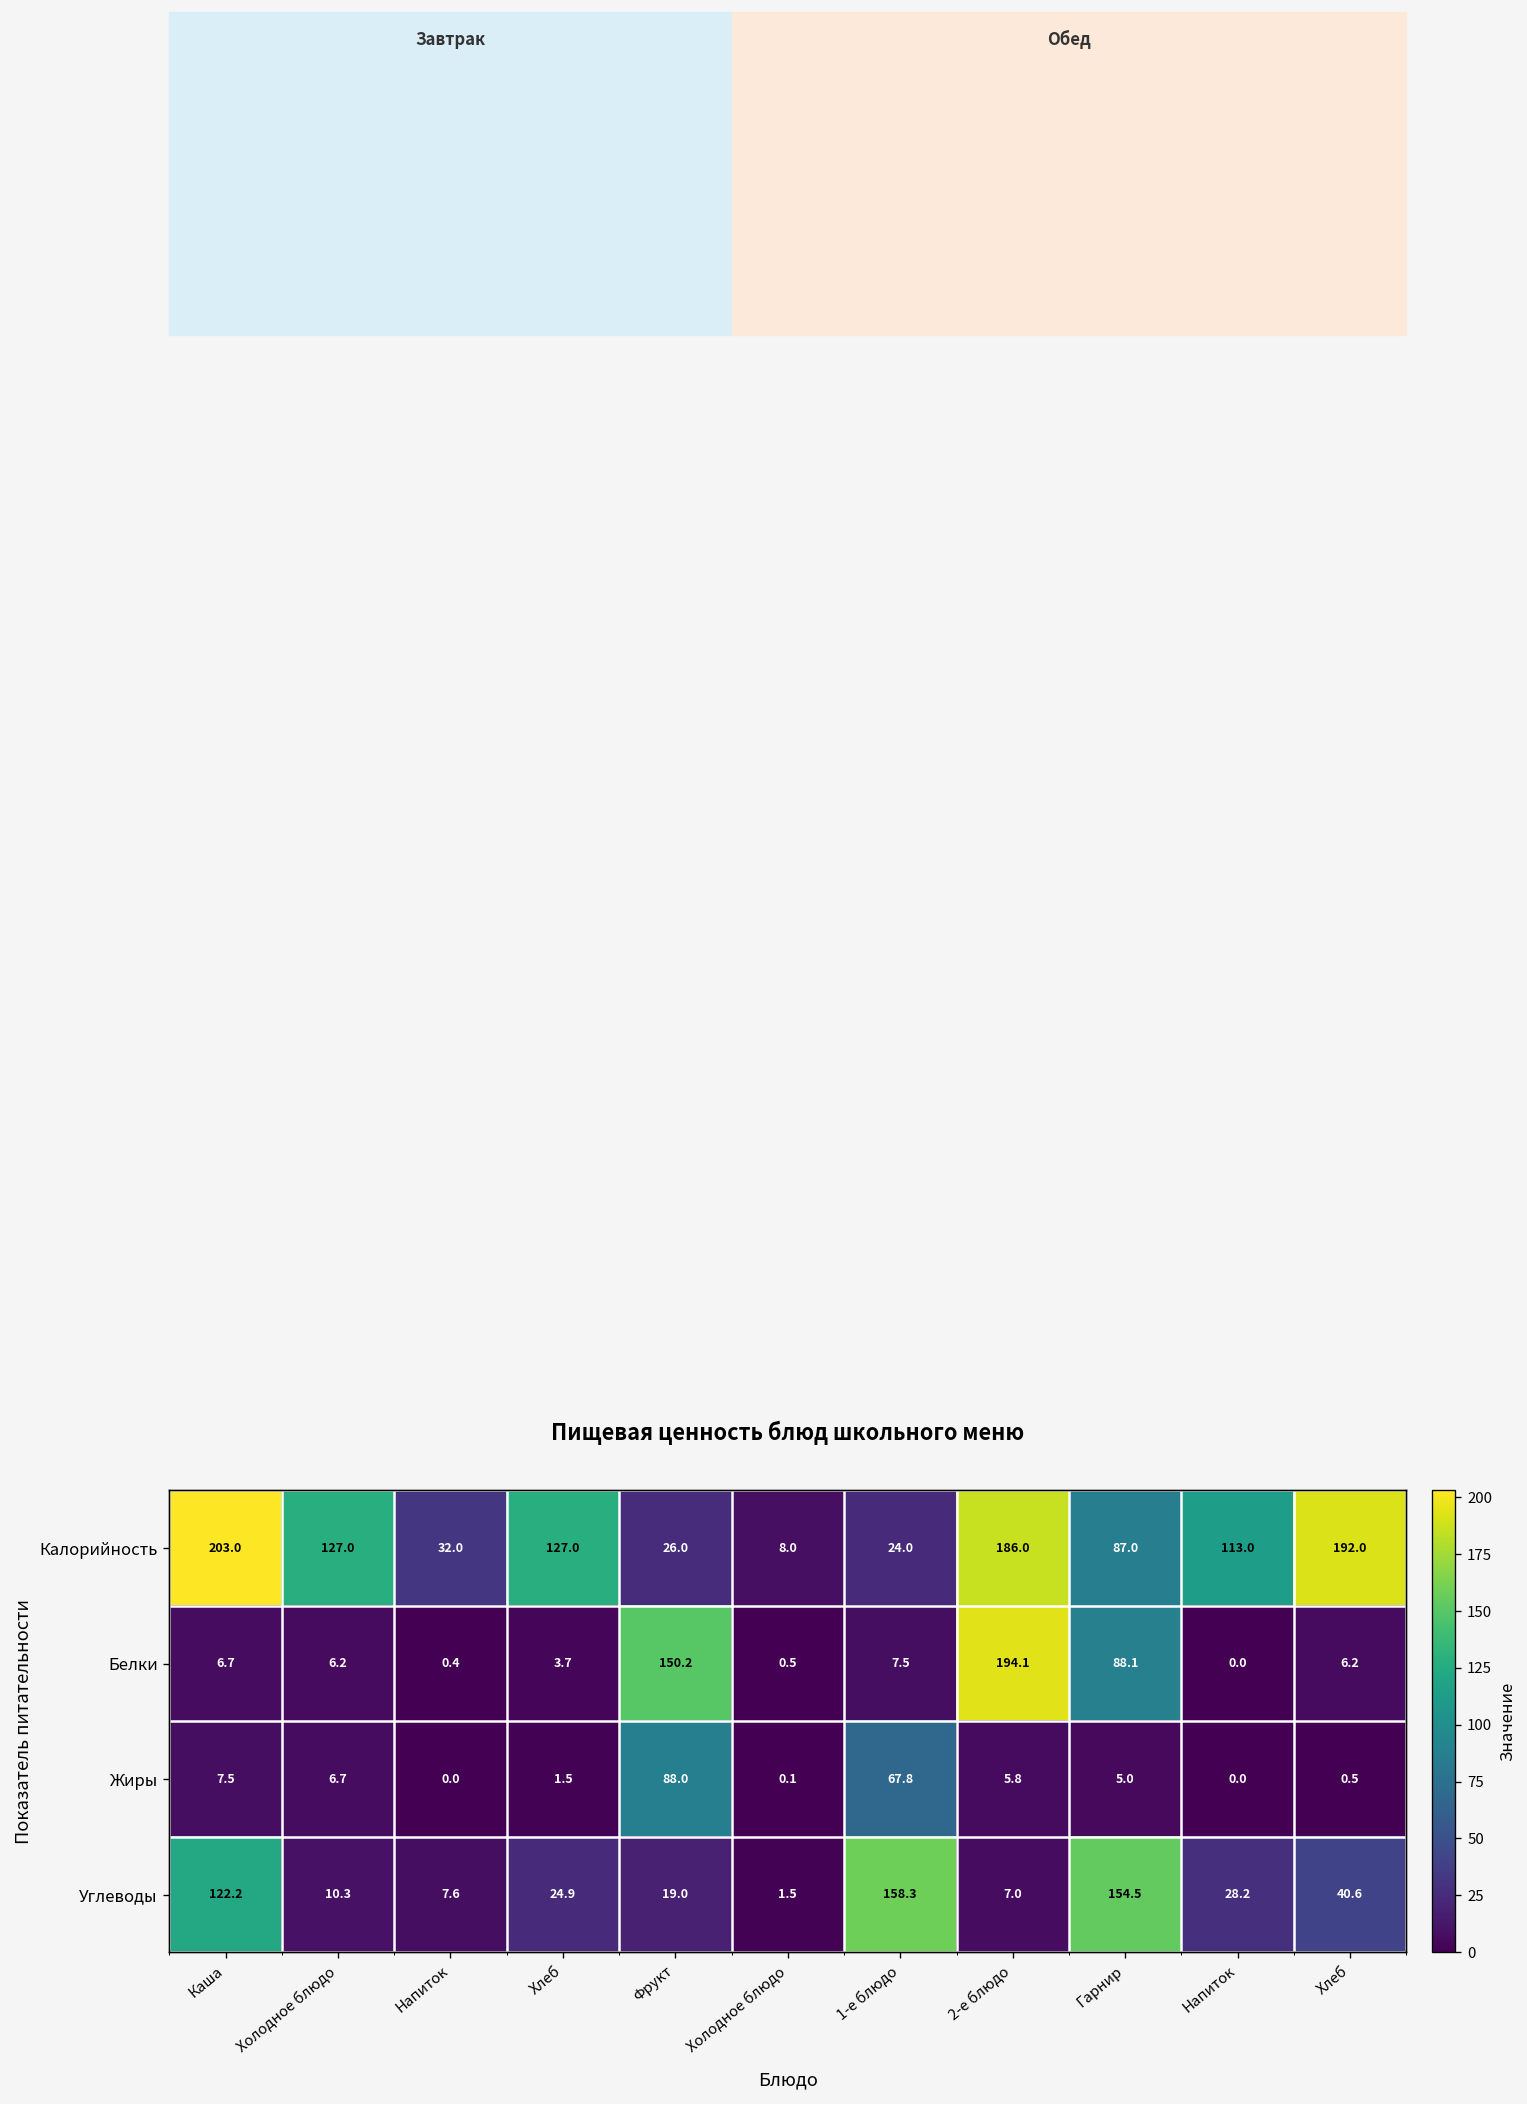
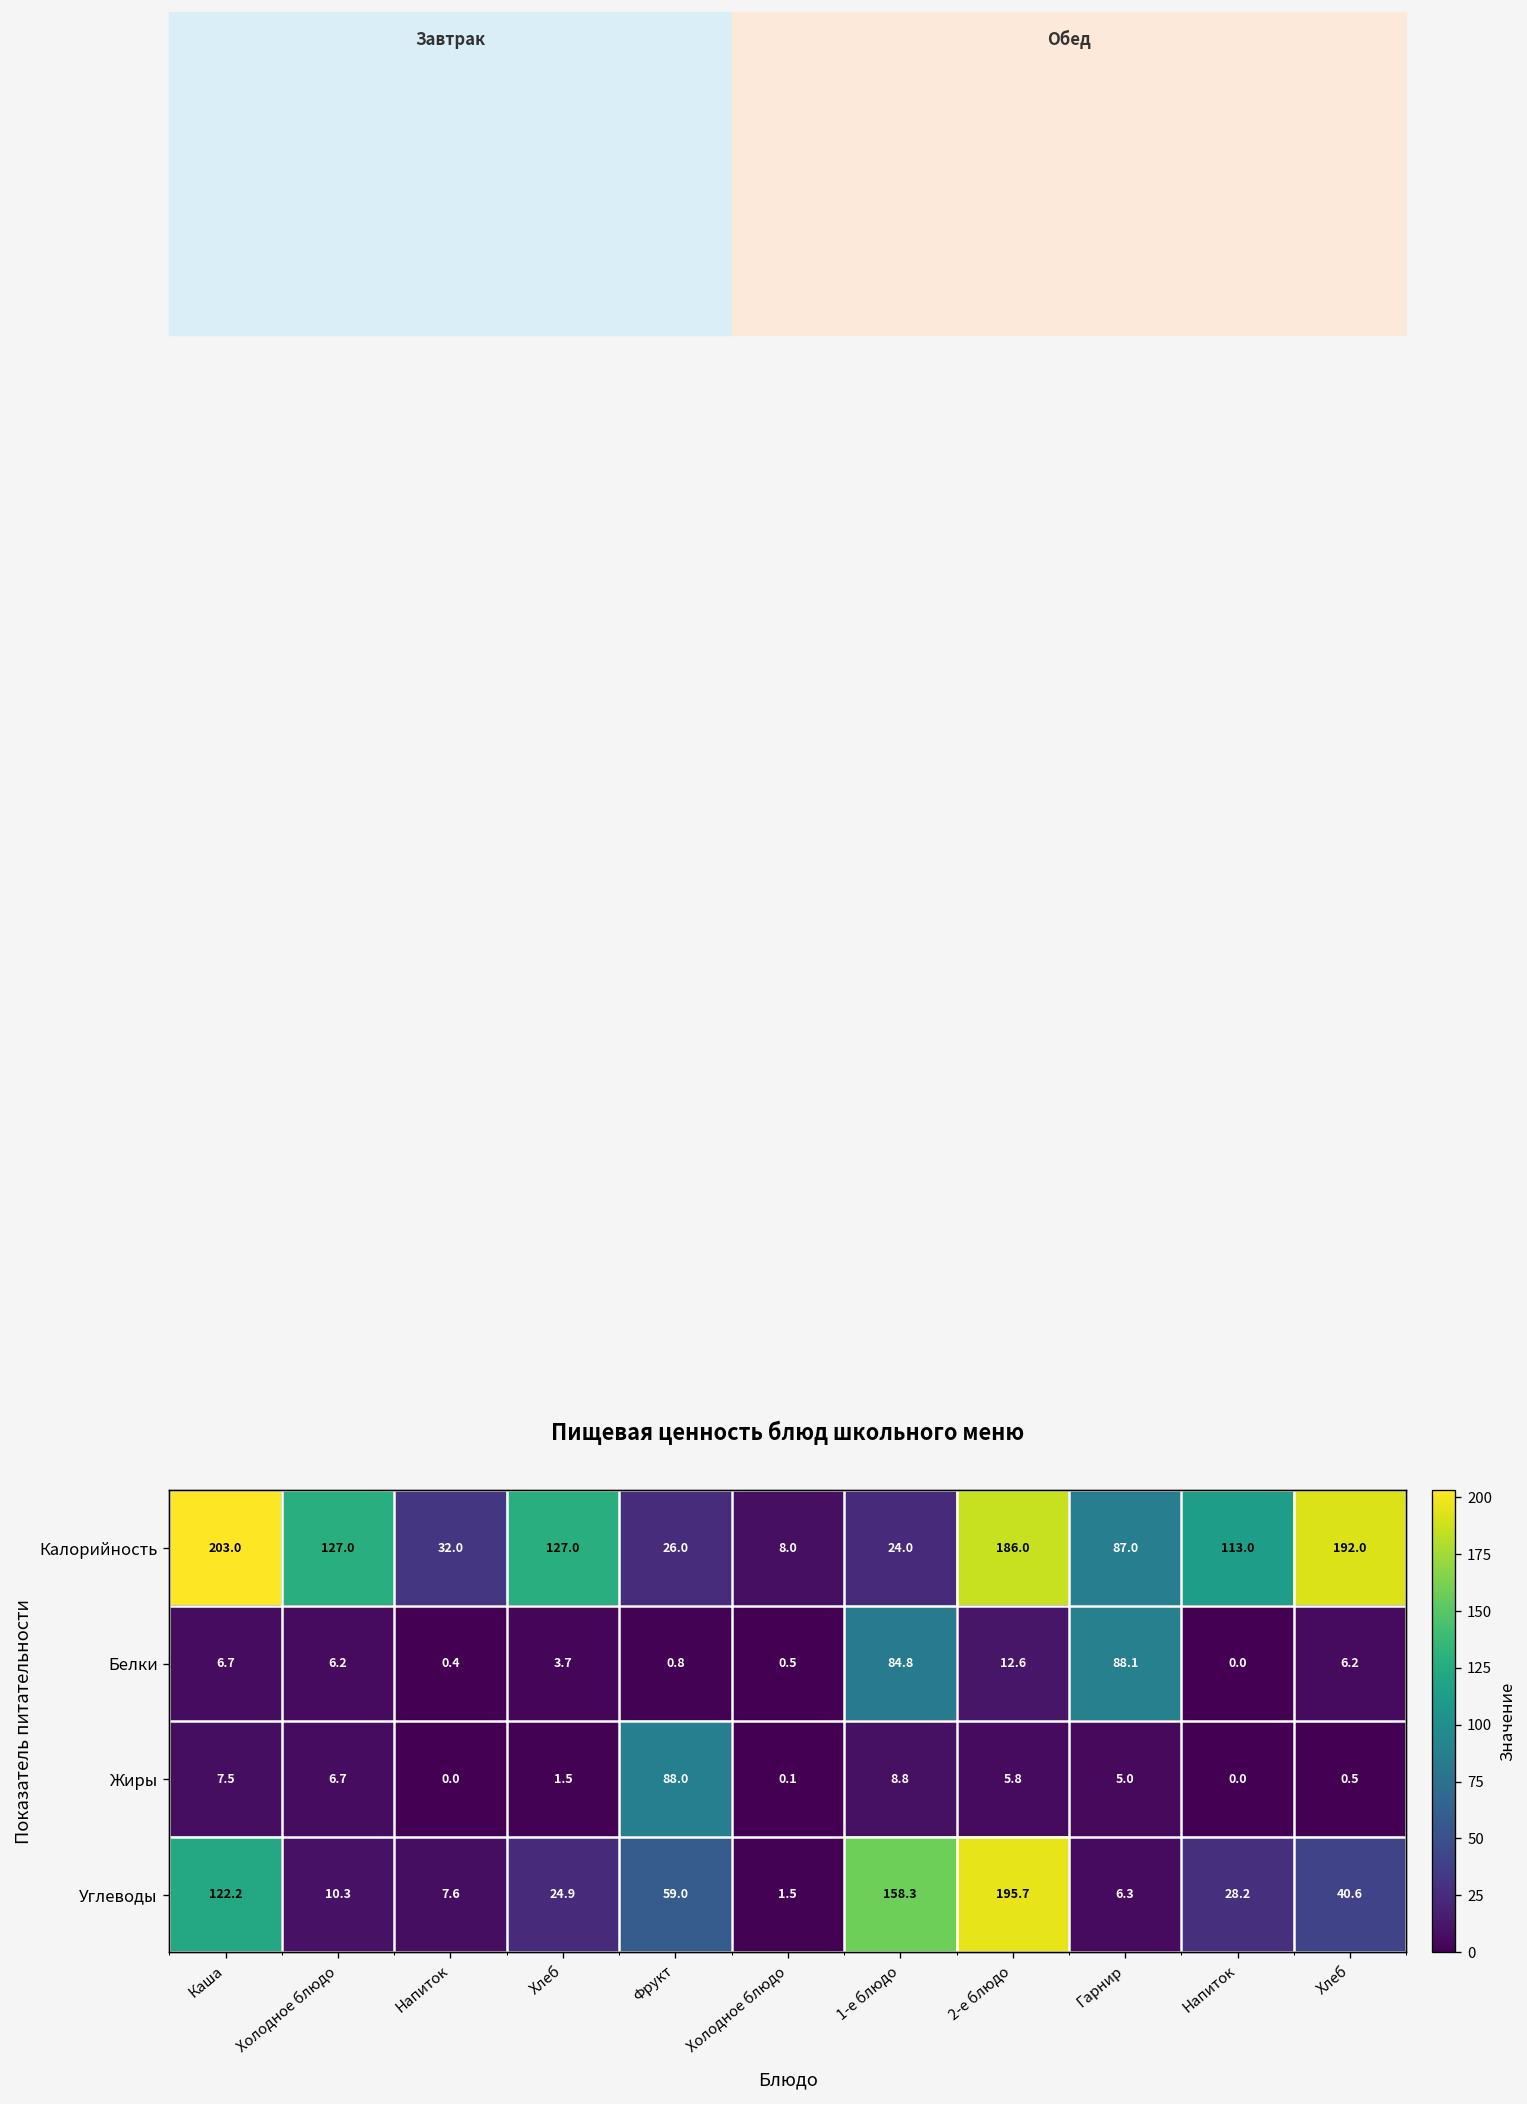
Белки, Фрукт: 150.2 -> 0.8
Белки, 1-е блюдо: 7.5 -> 84.8
Белки, 2-е блюдо: 194.1 -> 12.6
Жиры, 1-е блюдо: 67.8 -> 8.8
Углеводы, Фрукт: 19.0 -> 59.0
Углеводы, 2-е блюдо: 7.0 -> 195.7
Углеводы, Гарнир: 154.5 -> 6.3
